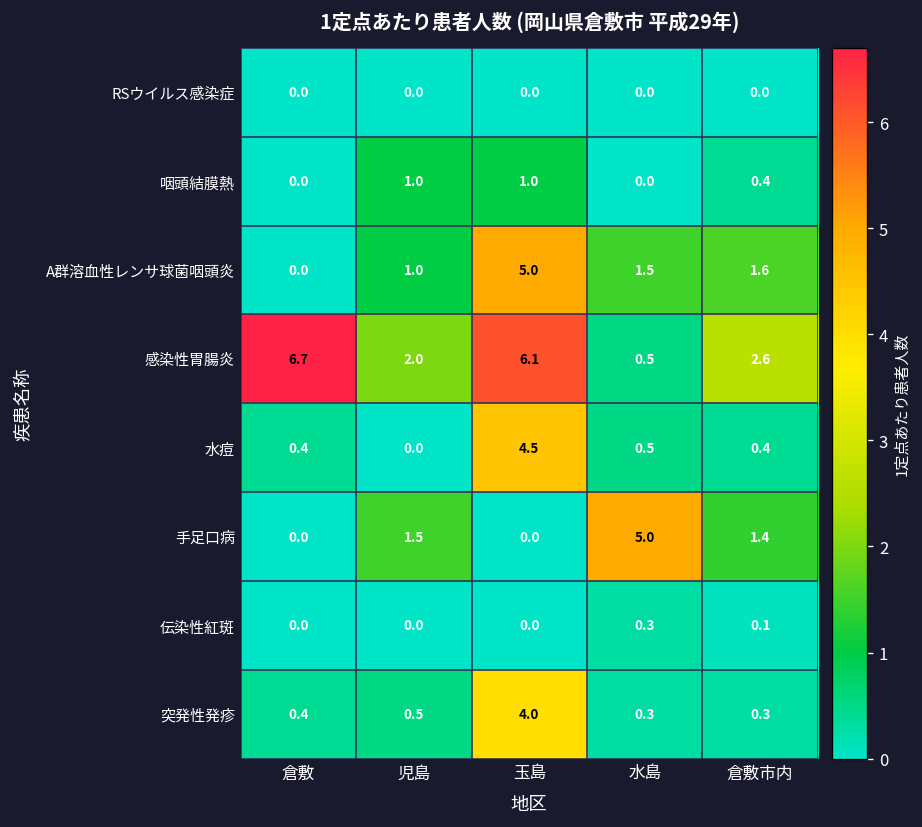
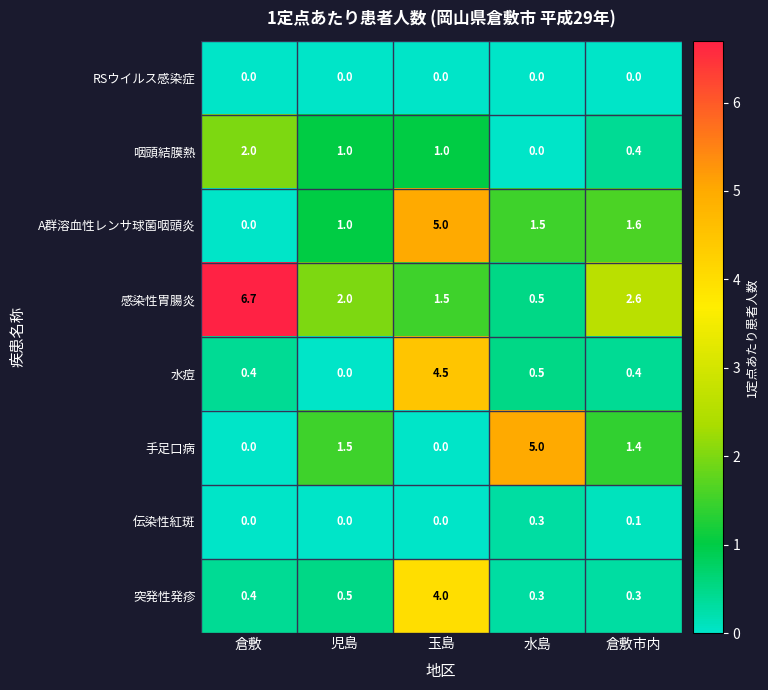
咽頭結膜熱, 倉敷: 0.0 -> 2.0
感染性胃腸炎, 玉島: 6.1 -> 1.5
